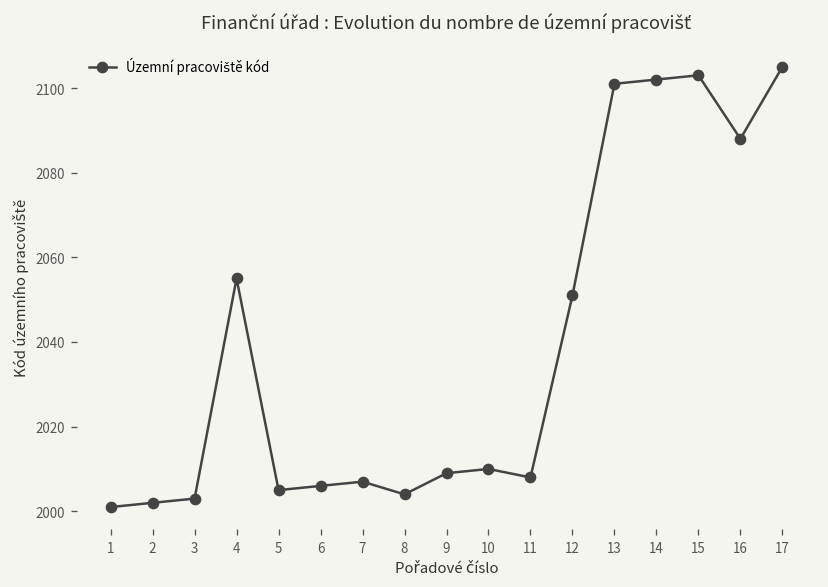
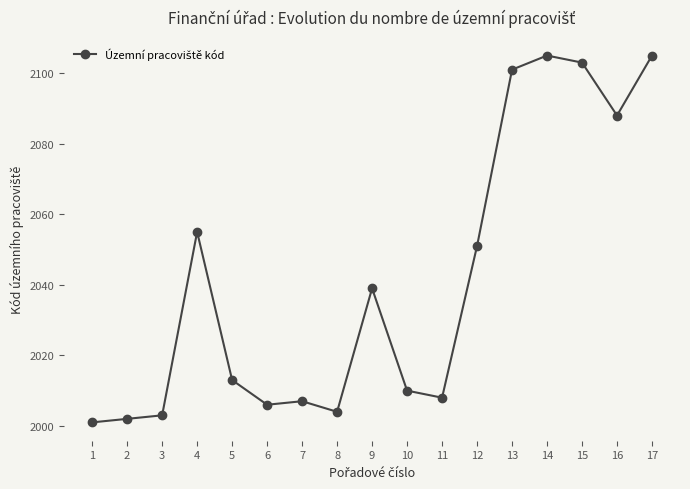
5: 2005 -> 2013
9: 2009 -> 2039
14: 2102 -> 2105
